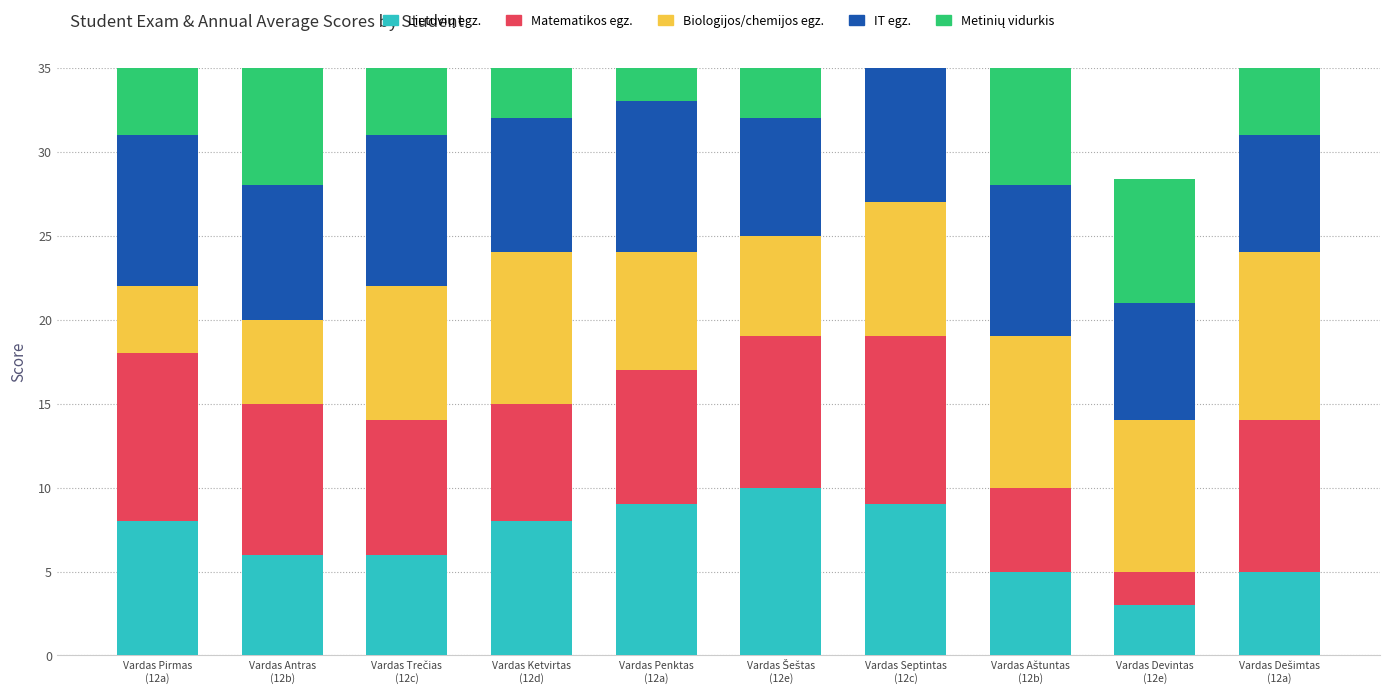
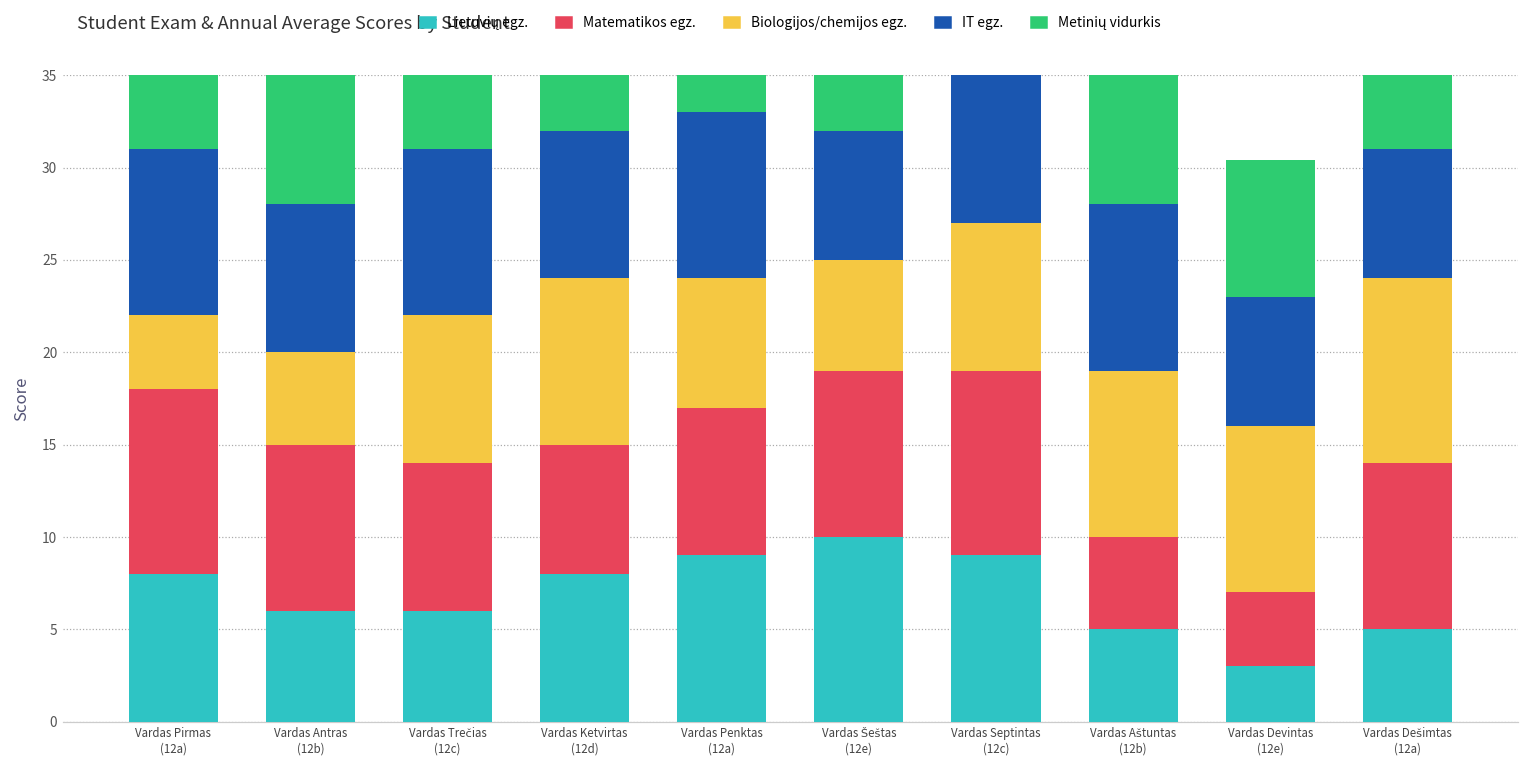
Matematikos egz., Vardas Devintas (12e): 2 -> 4
